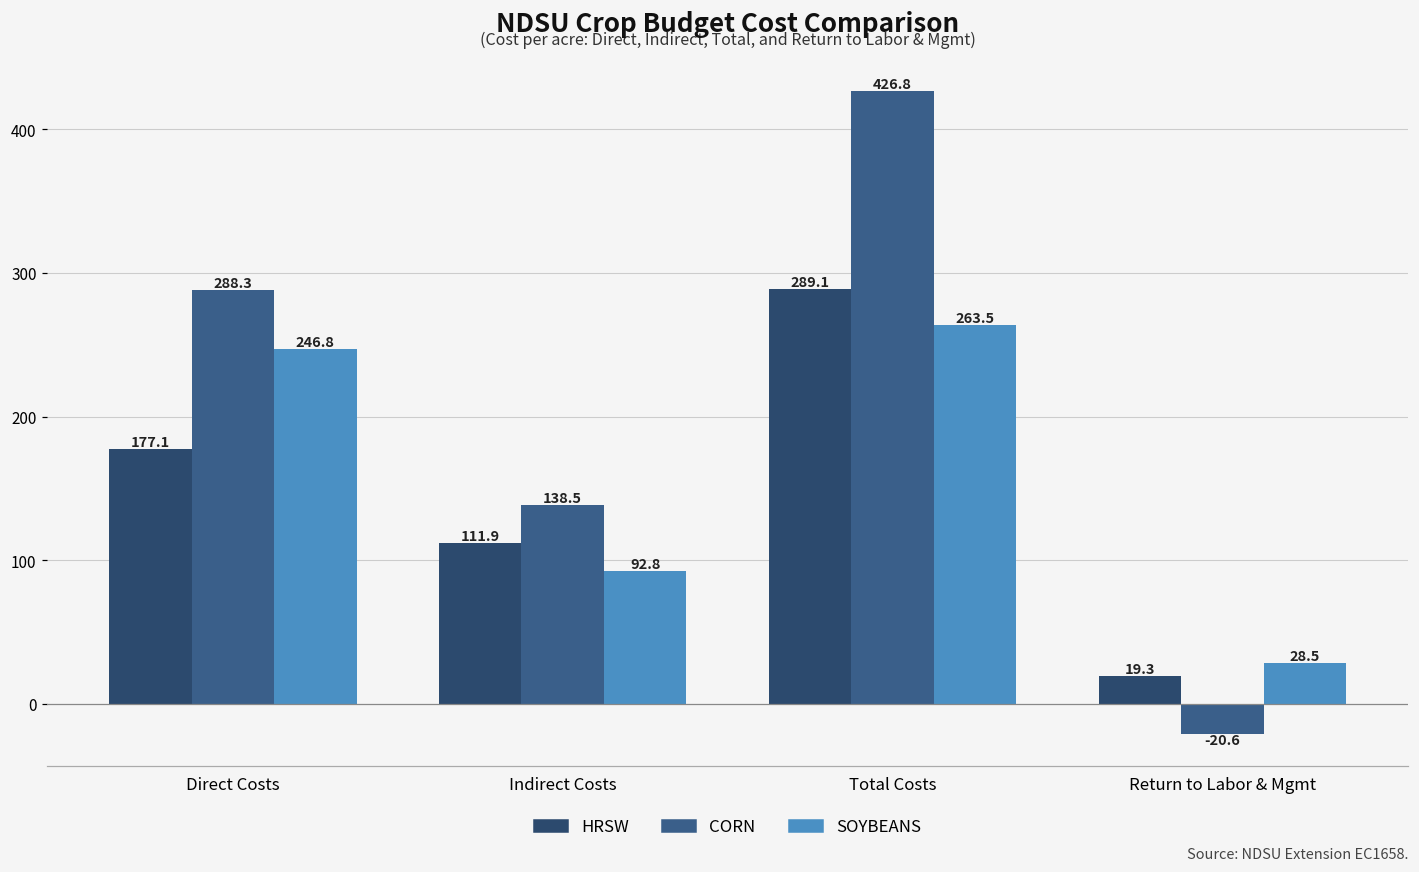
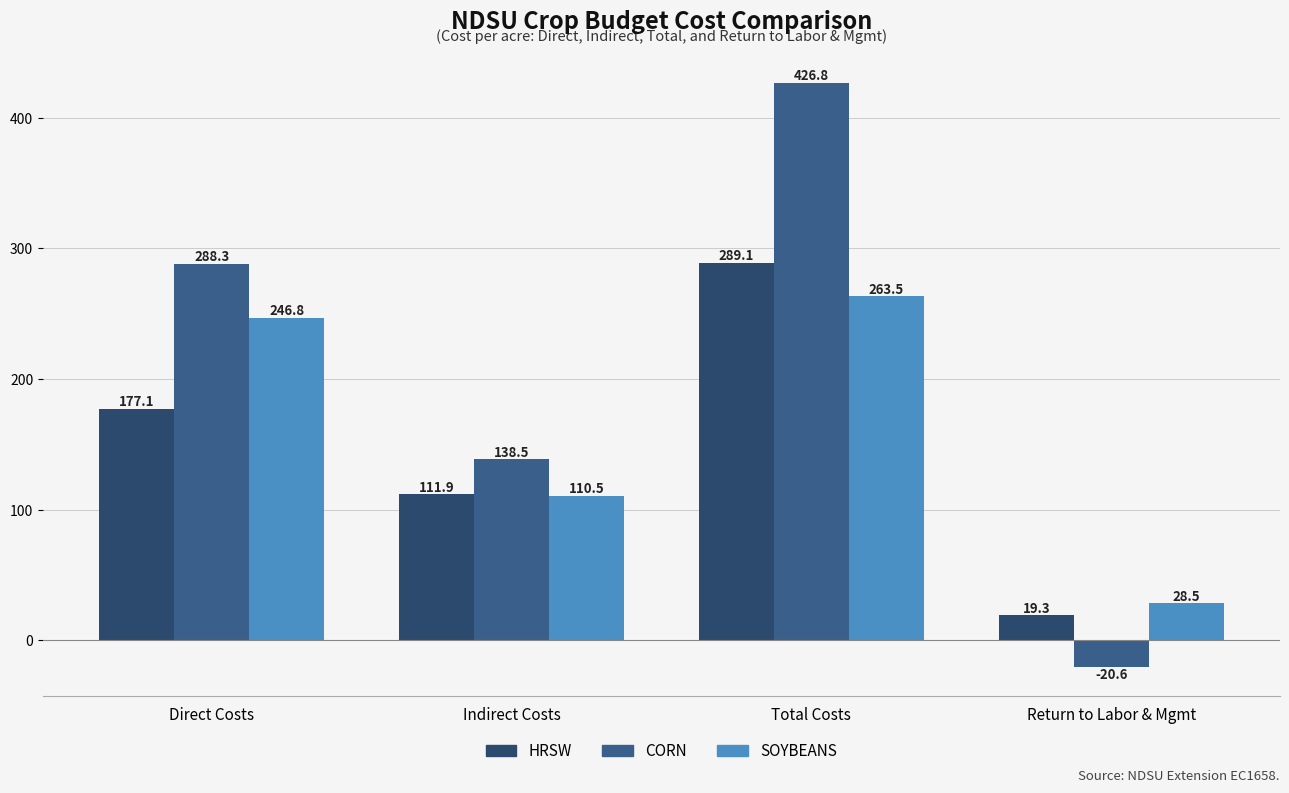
SOYBEANS, Indirect Costs: 92.8 -> 110.5
